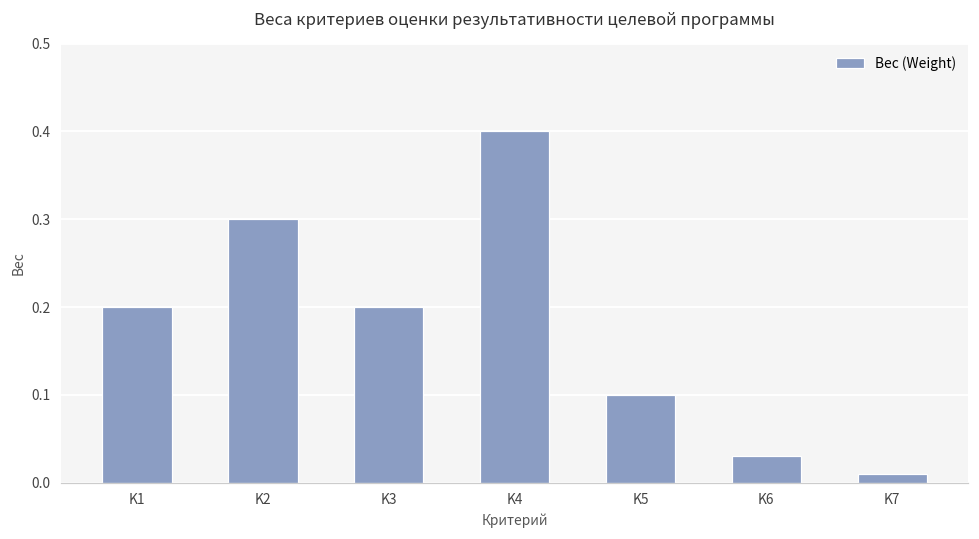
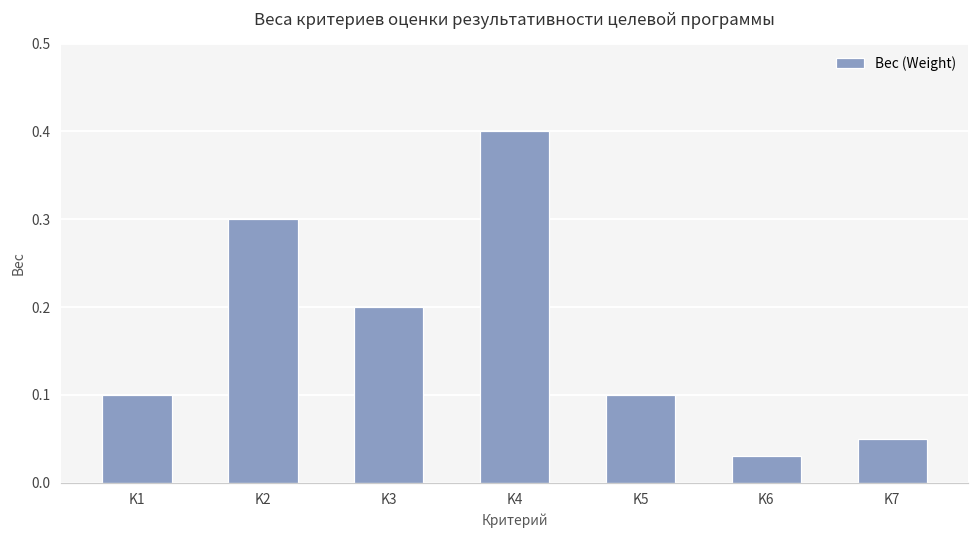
K1: 0.2 -> 0.1
K7: 0.01 -> 0.05
